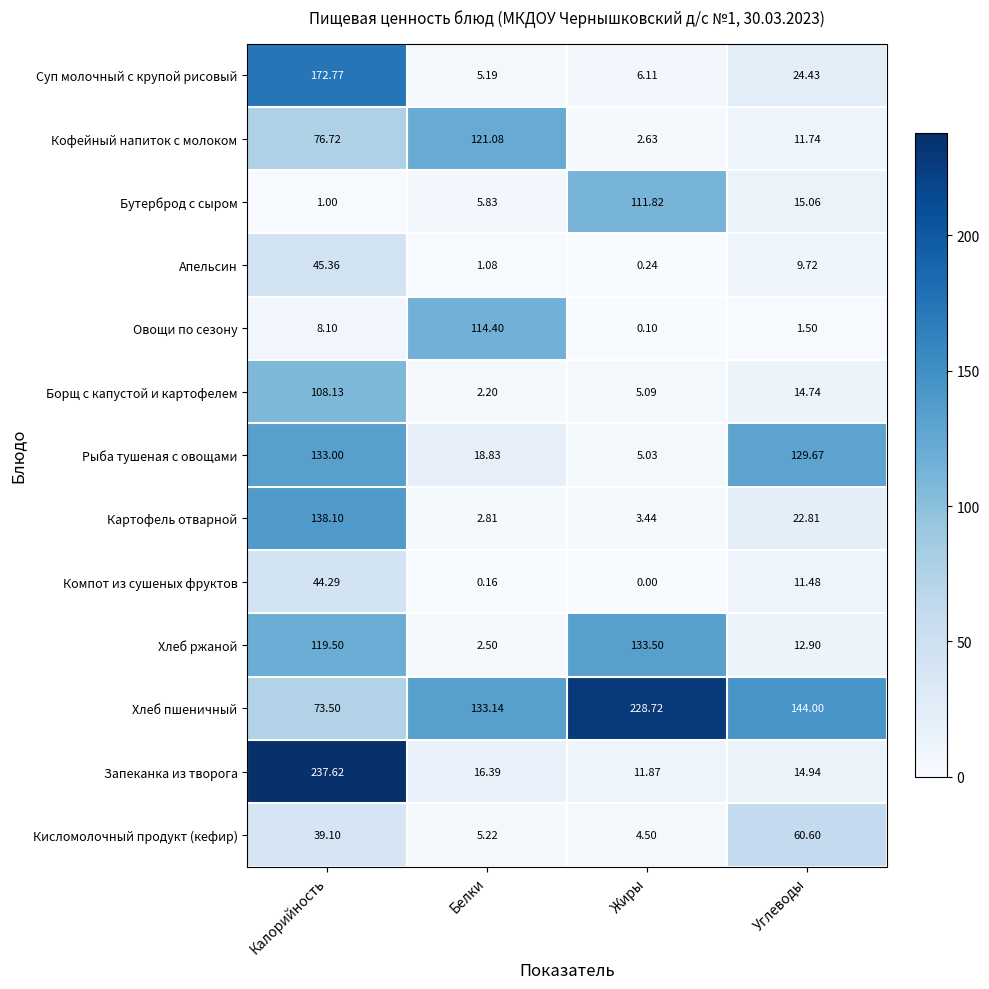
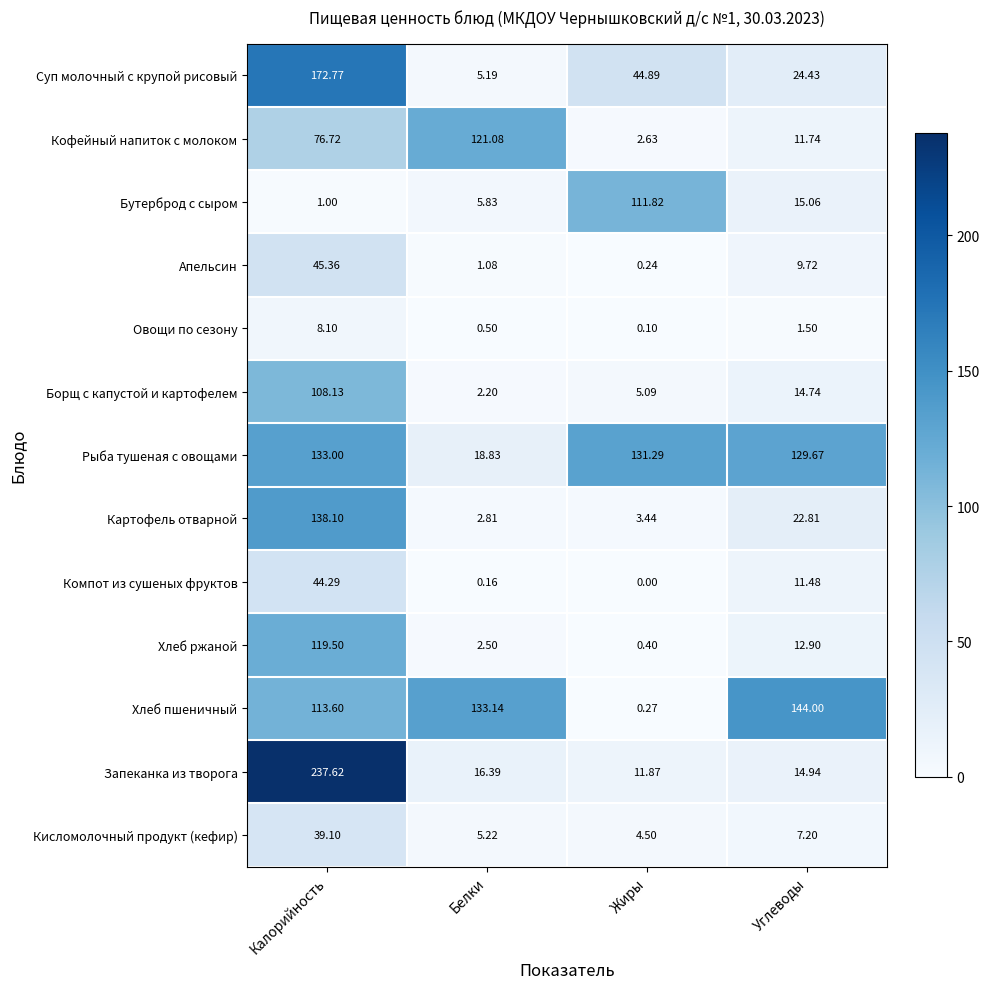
Суп молочный с крупой рисовый, Жиры: 6.11 -> 44.89
Овощи по сезону, Белки: 114.40 -> 0.50
Рыба тушеная с овощами, Жиры: 5.03 -> 131.29
Хлеб ржаной, Жиры: 133.50 -> 0.40
Хлеб пшеничный, Калорийность: 73.50 -> 113.60
Хлеб пшеничный, Жиры: 228.72 -> 0.27
Кисломолочный продукт (кефир), Углеводы: 60.60 -> 7.20
